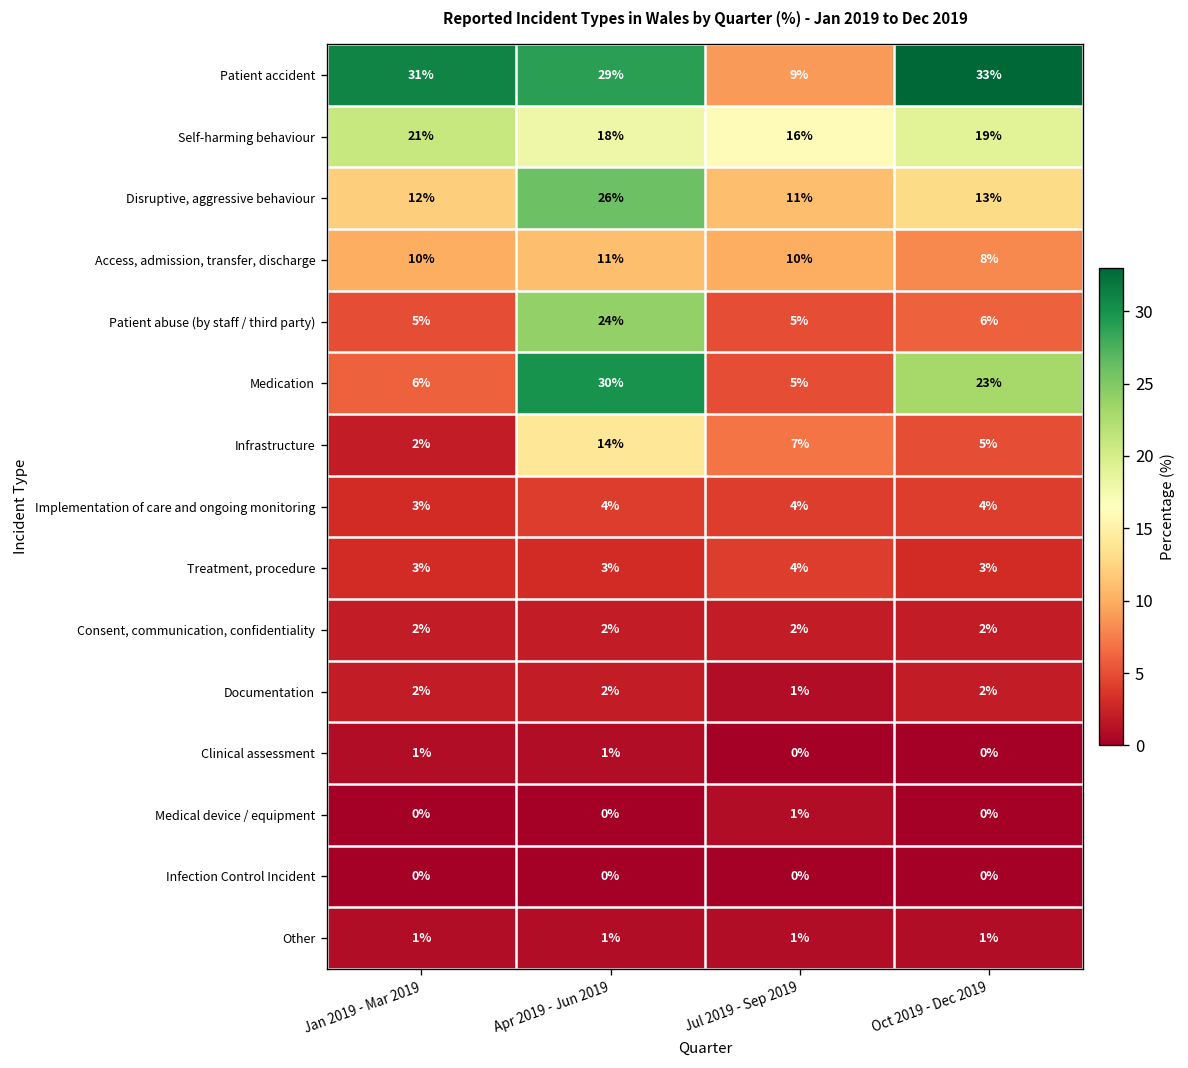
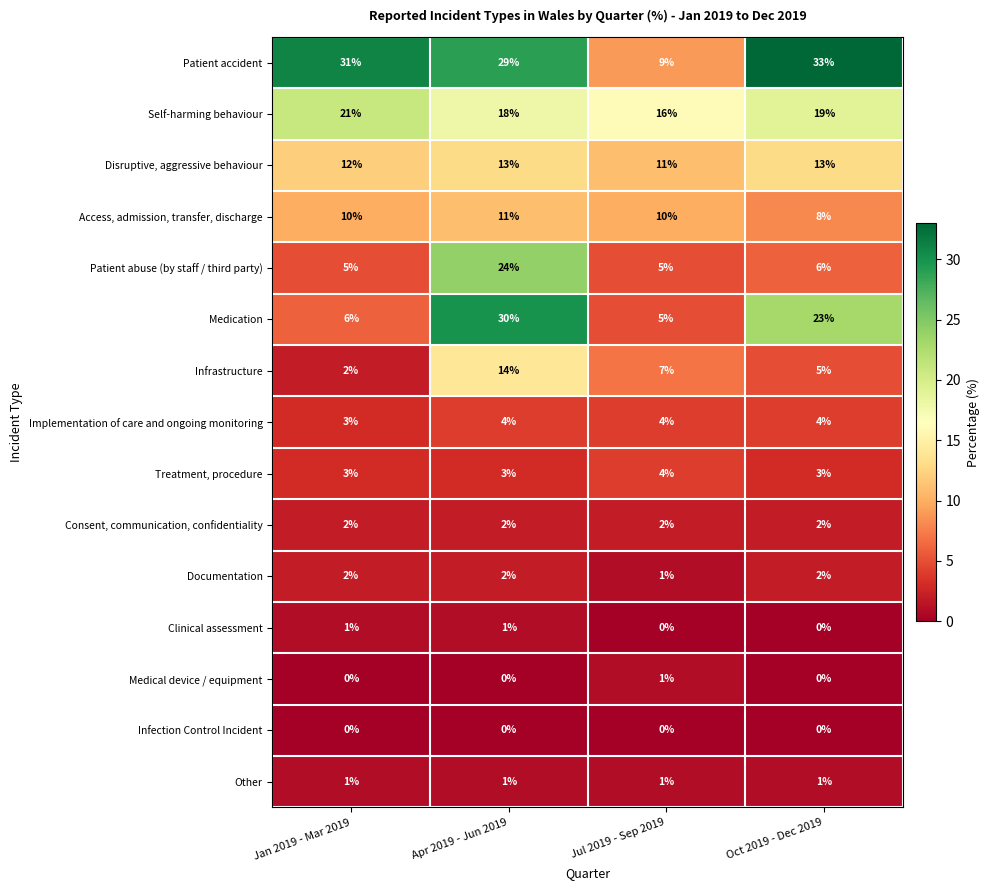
Disruptive, aggressive behaviour, Apr 2019 - Jun 2019: 26% -> 13%
